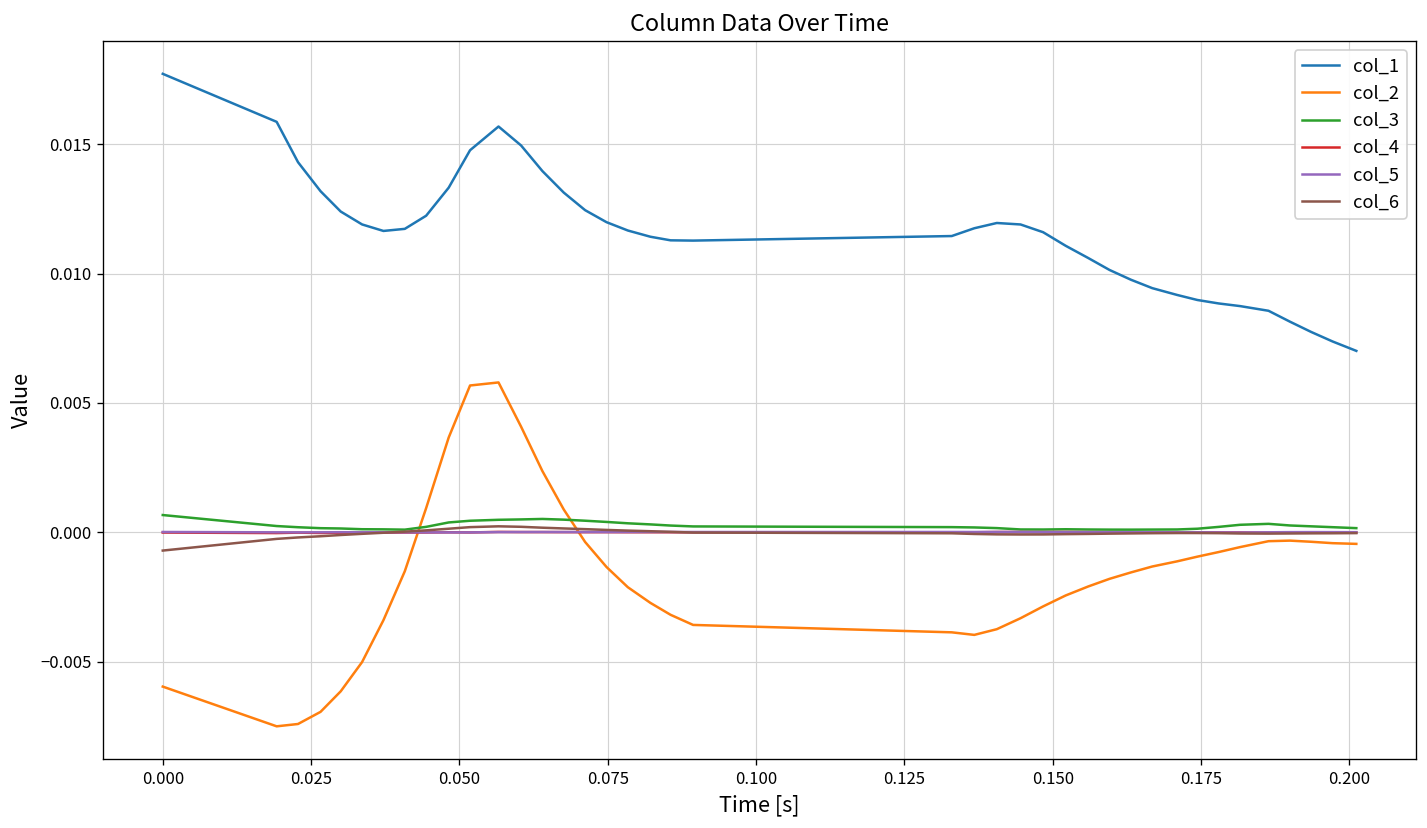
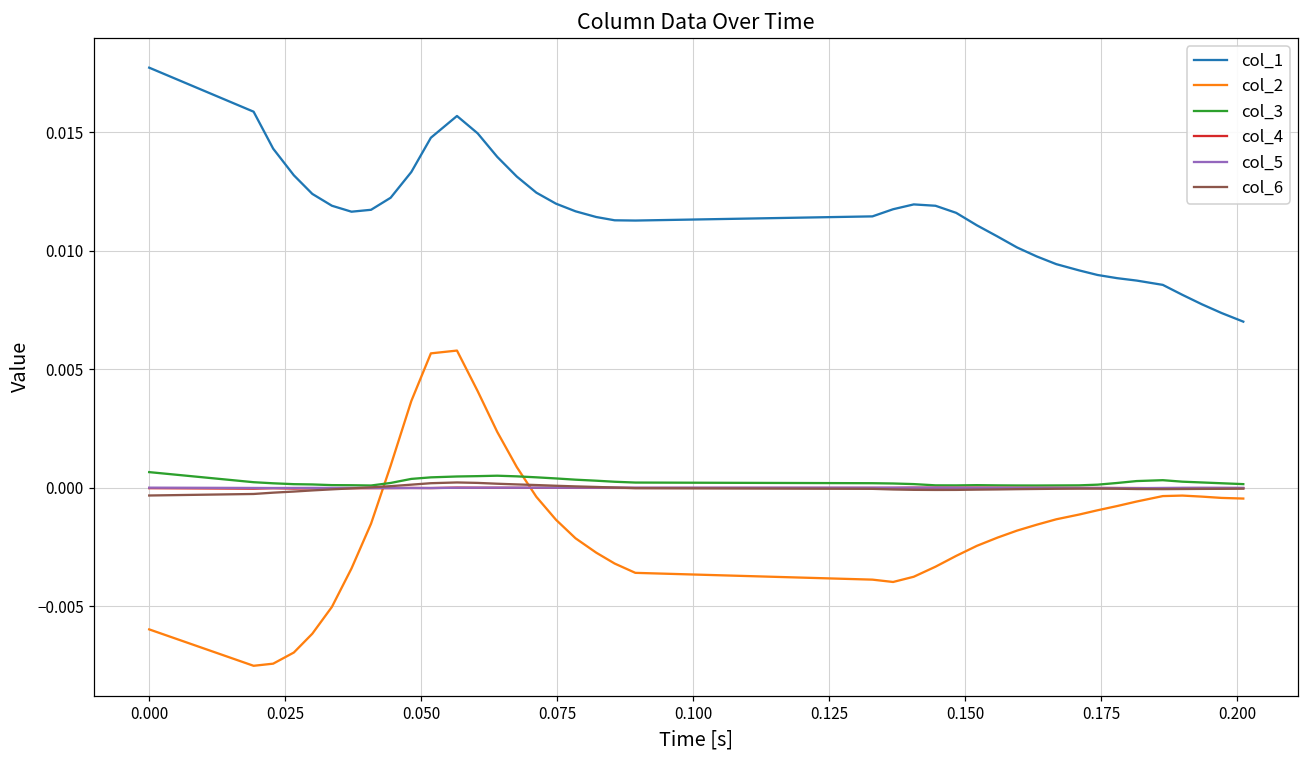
col_6, 0.000: -0.0007 -> -0.0003
